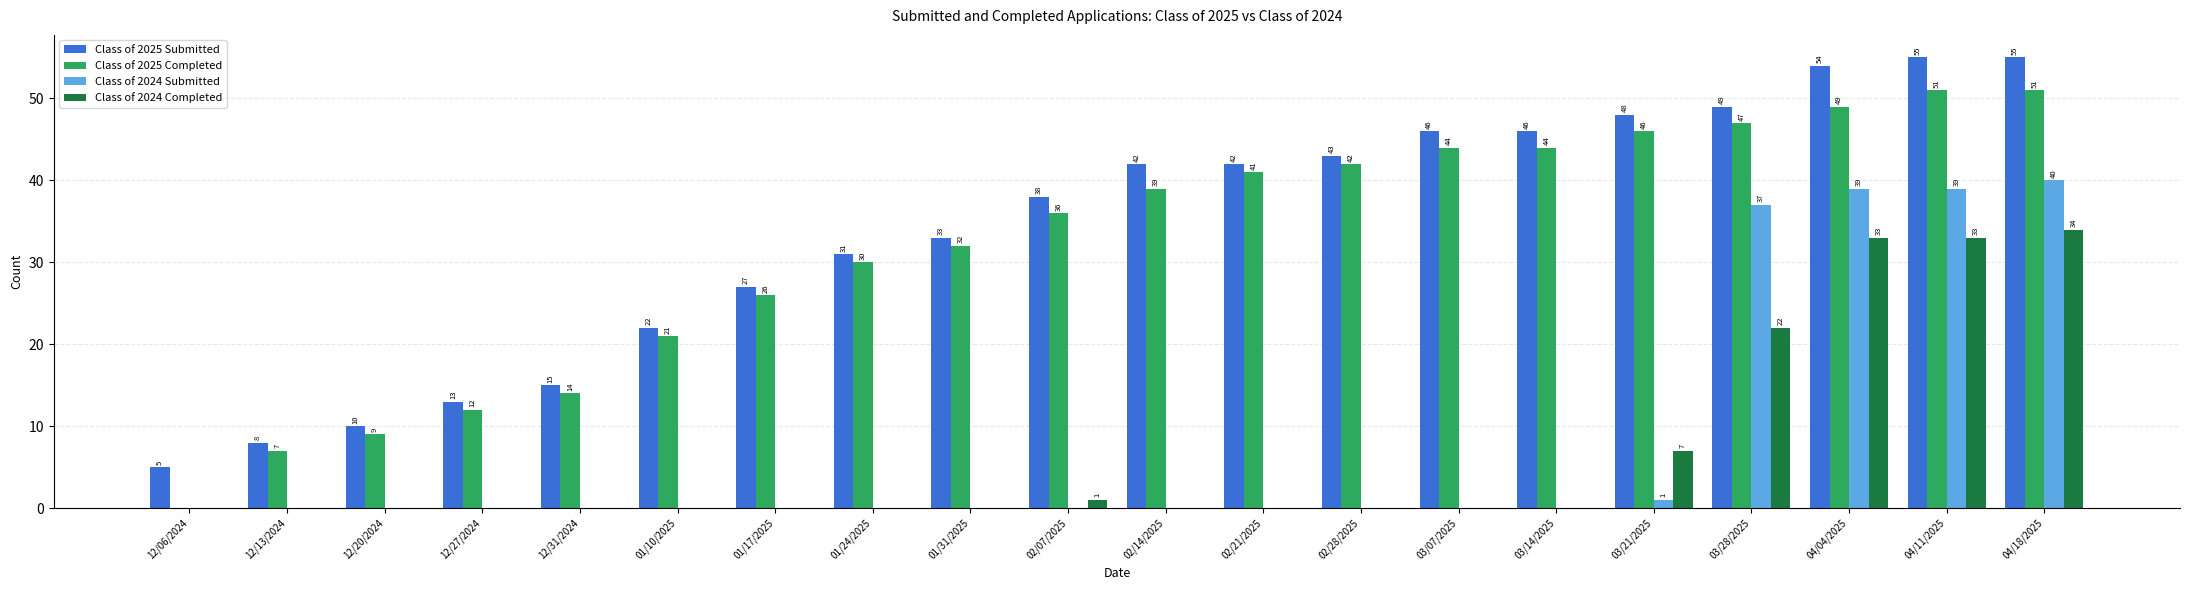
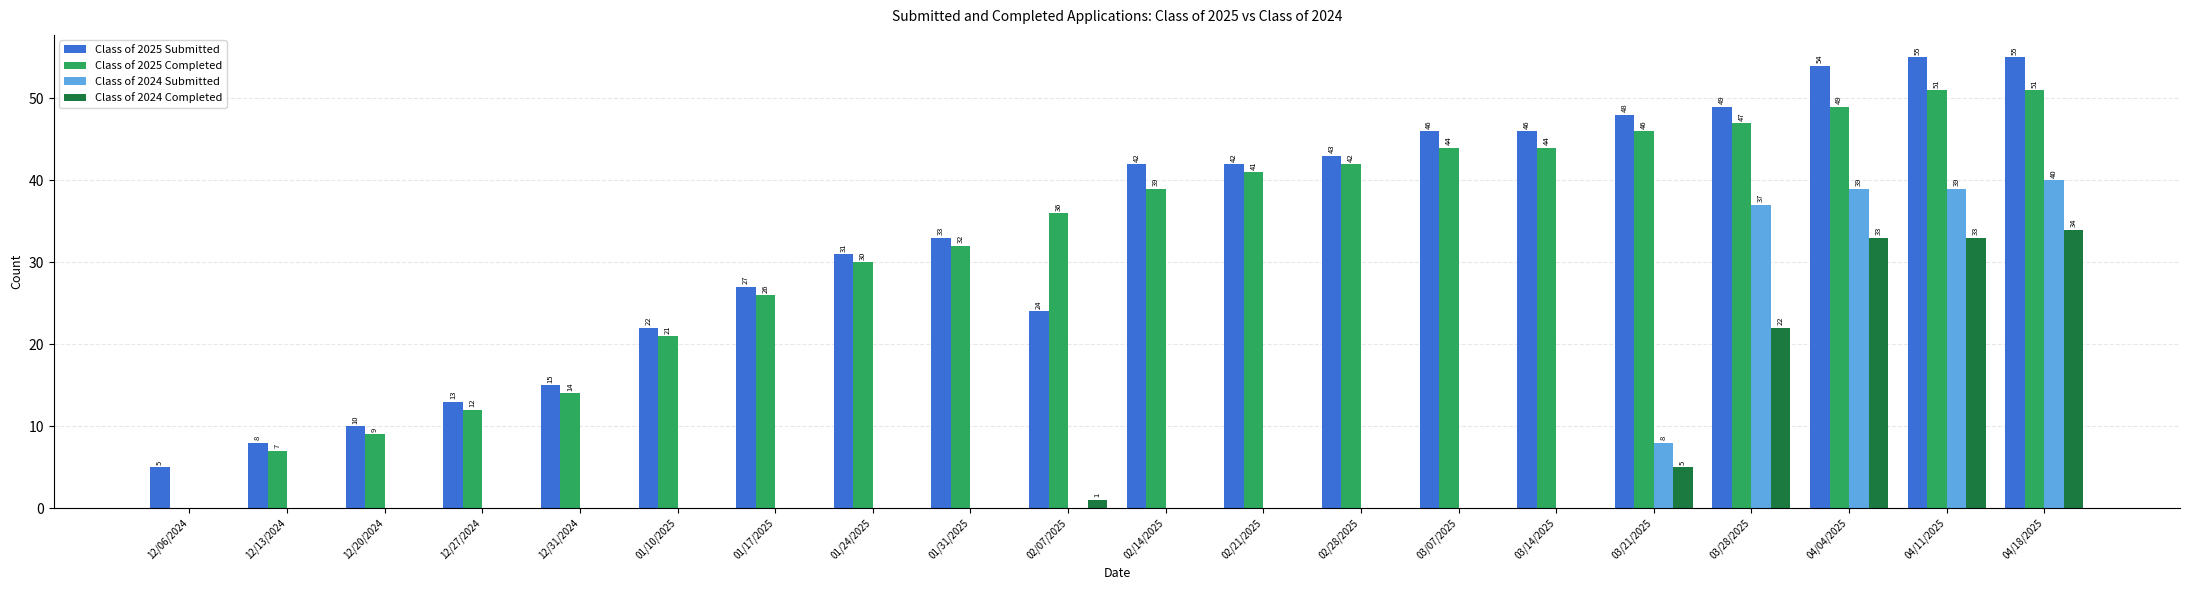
Class of 2025 Submitted, 02/07/2025: 38 -> 24
Class of 2024 Submitted, 03/21/2025: 1 -> 8
Class of 2024 Completed, 03/21/2025: 7 -> 5
